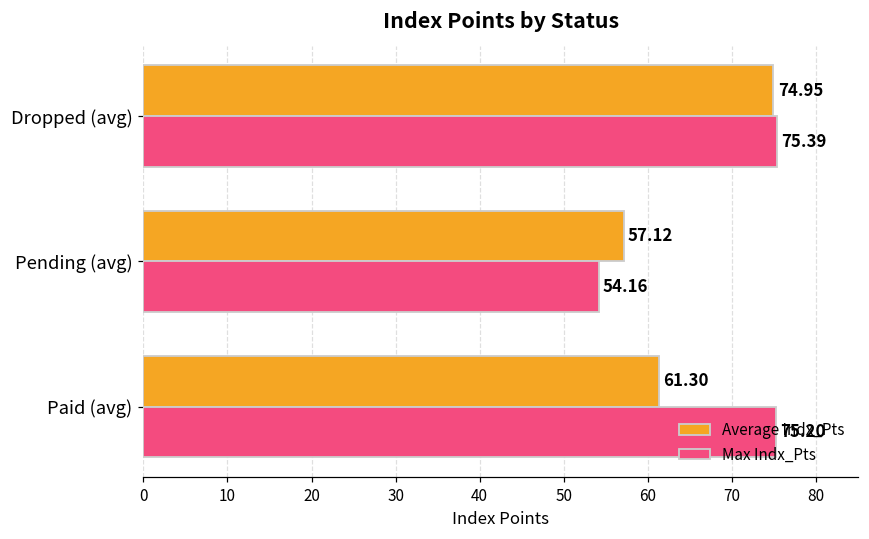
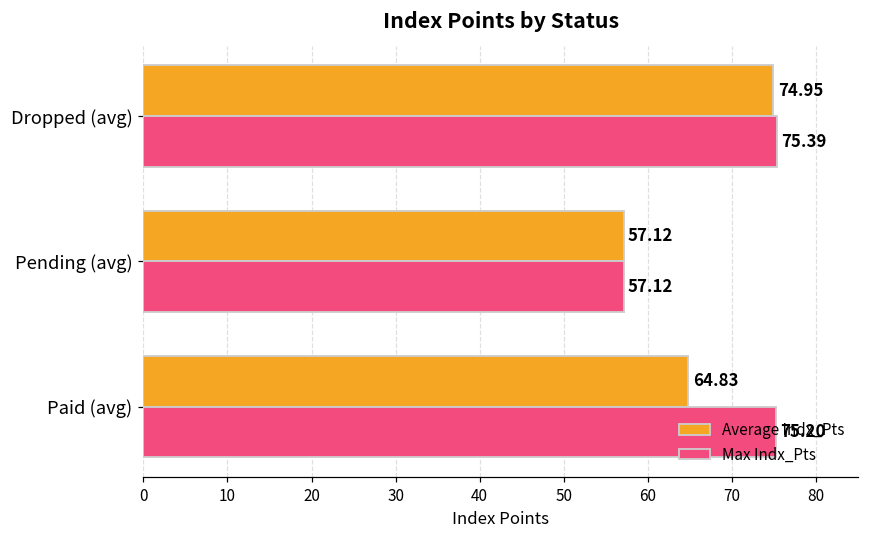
Max Indx_Pts, Pending (avg): 54.16 -> 57.12
Average Indx_Pts, Paid (avg): 61.30 -> 64.83
